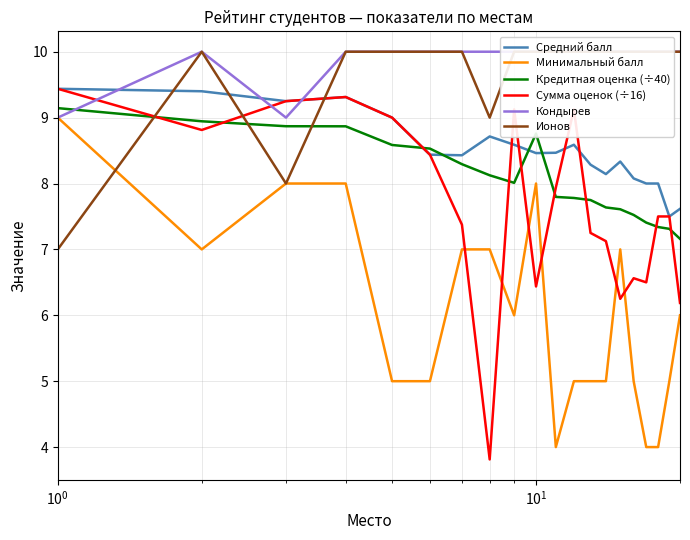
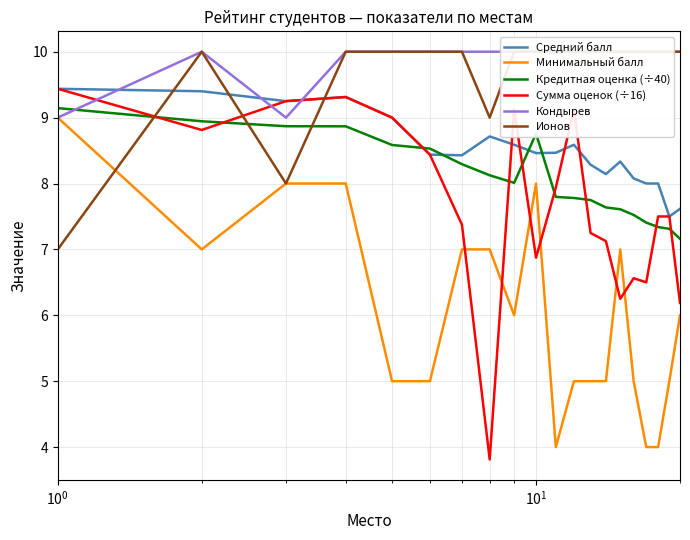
Сумма оценок (÷16), 10^1: 6.4 -> 6.9
